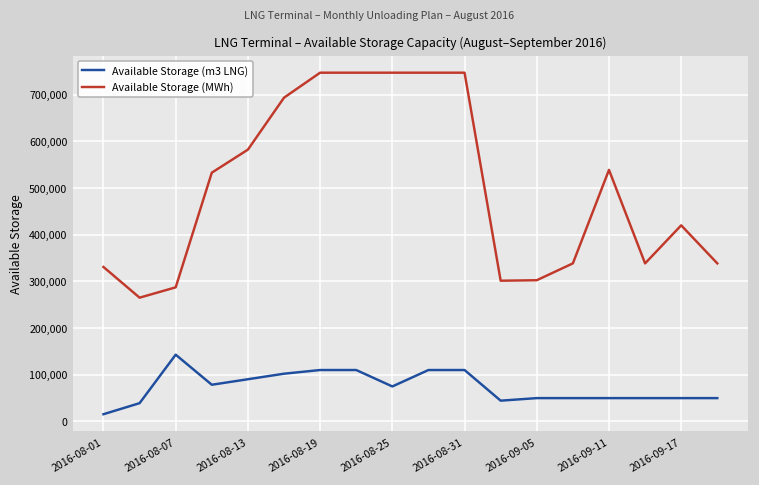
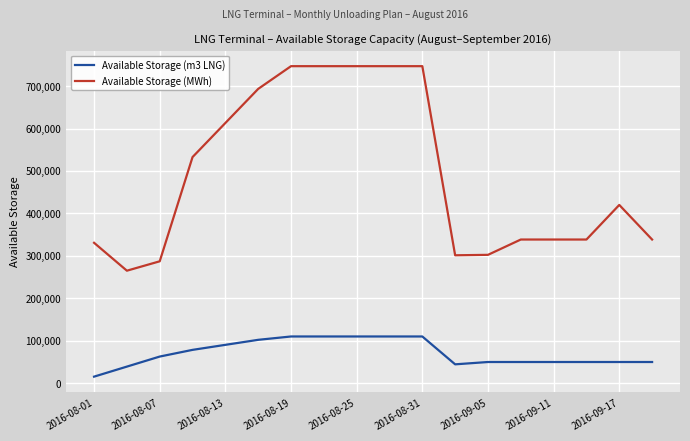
Available Storage (m3 LNG), 2016-08-07: 140,000 -> 60,000
Available Storage (MWh), 2016-08-13: 580,000 -> 610,000
Available Storage (m3 LNG), 2016-08-25: 70,000 -> 110,000
Available Storage (MWh), 2016-09-11: 540,000 -> 340,000
